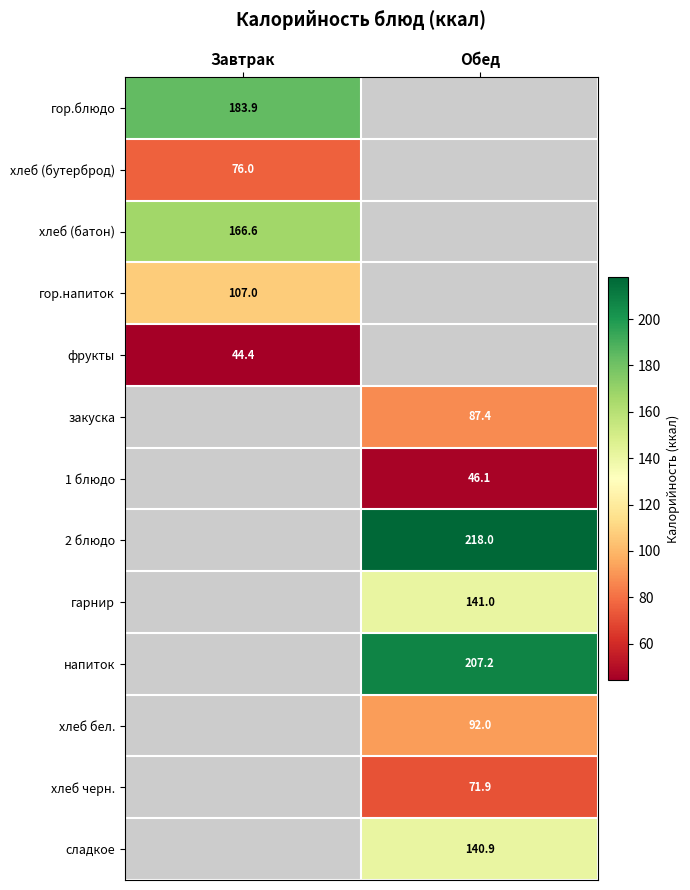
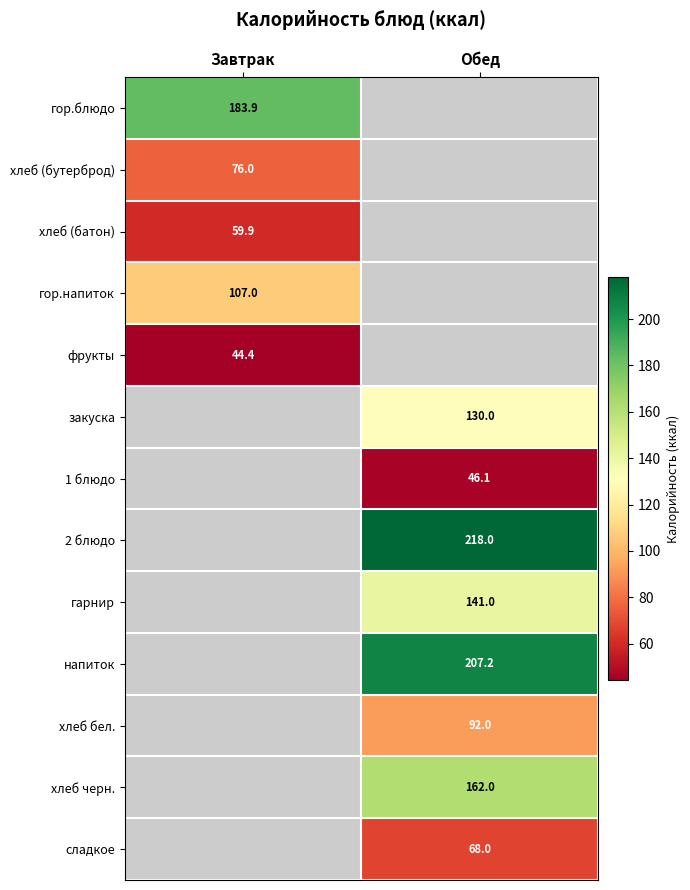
хлеб (батон), Завтрак: 166.6 -> 59.9
закуска, Обед: 87.4 -> 130.0
хлеб черн., Обед: 71.9 -> 162.0
сладкое, Обед: 140.9 -> 68.0
